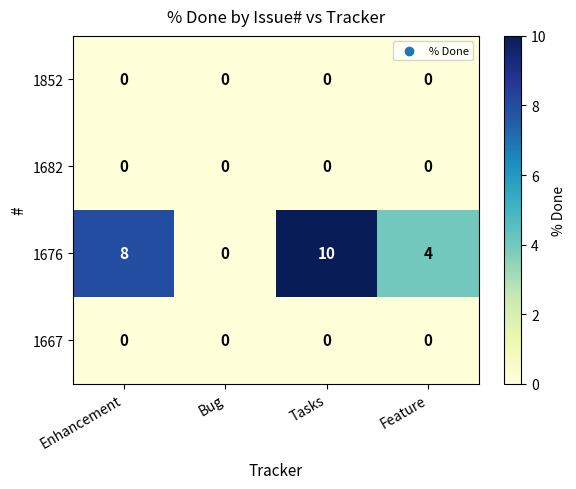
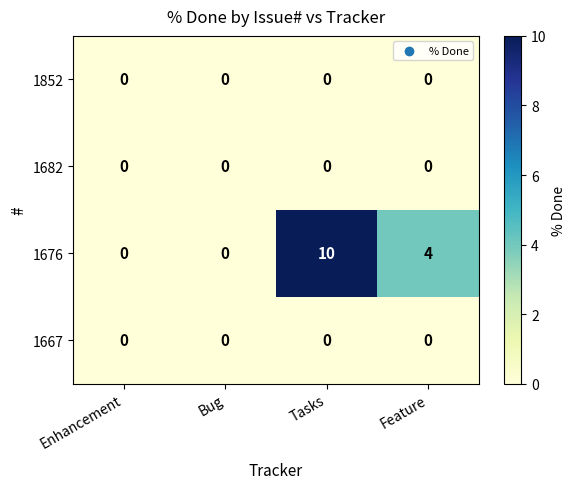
1676, Enhancement: 8 -> 0
